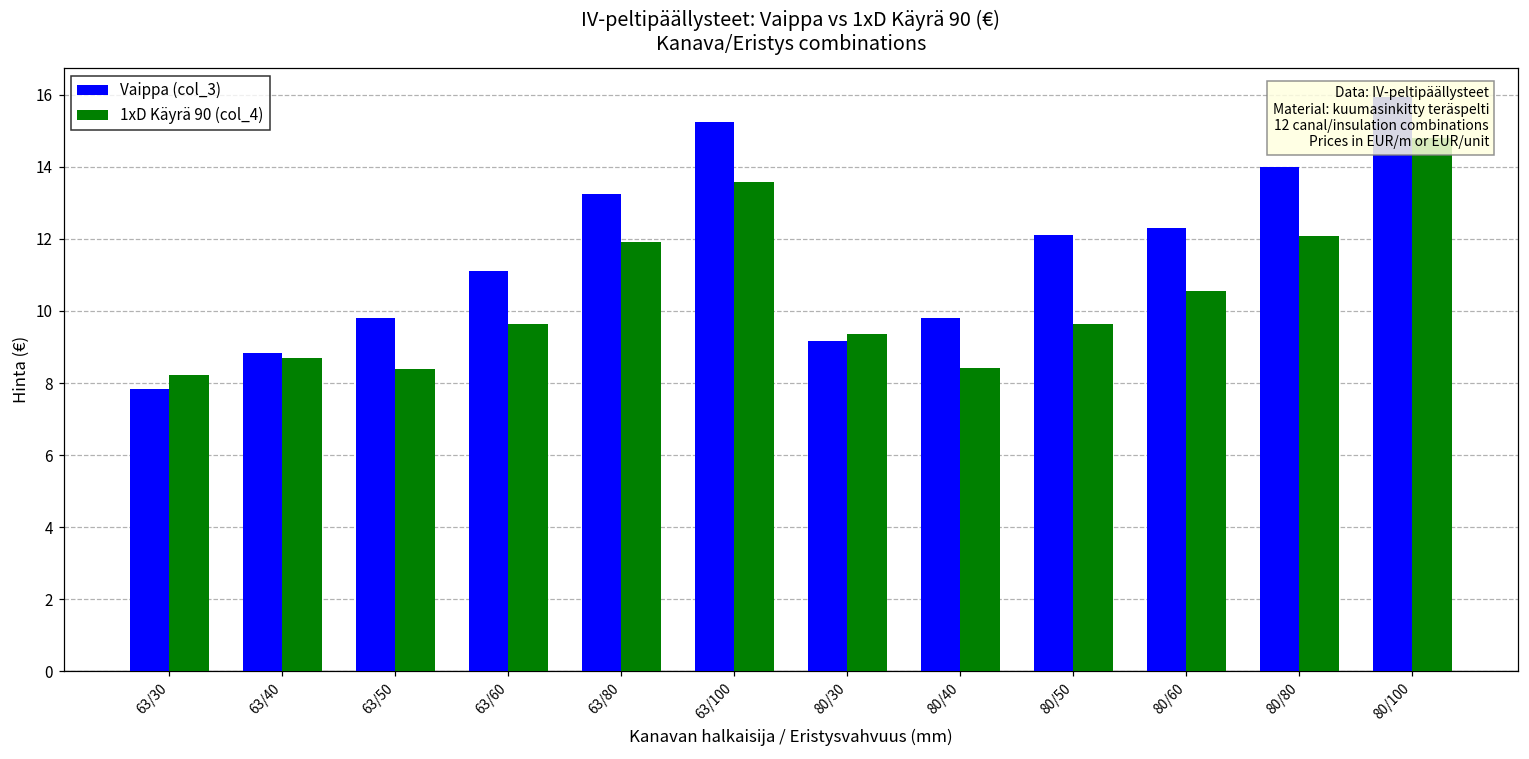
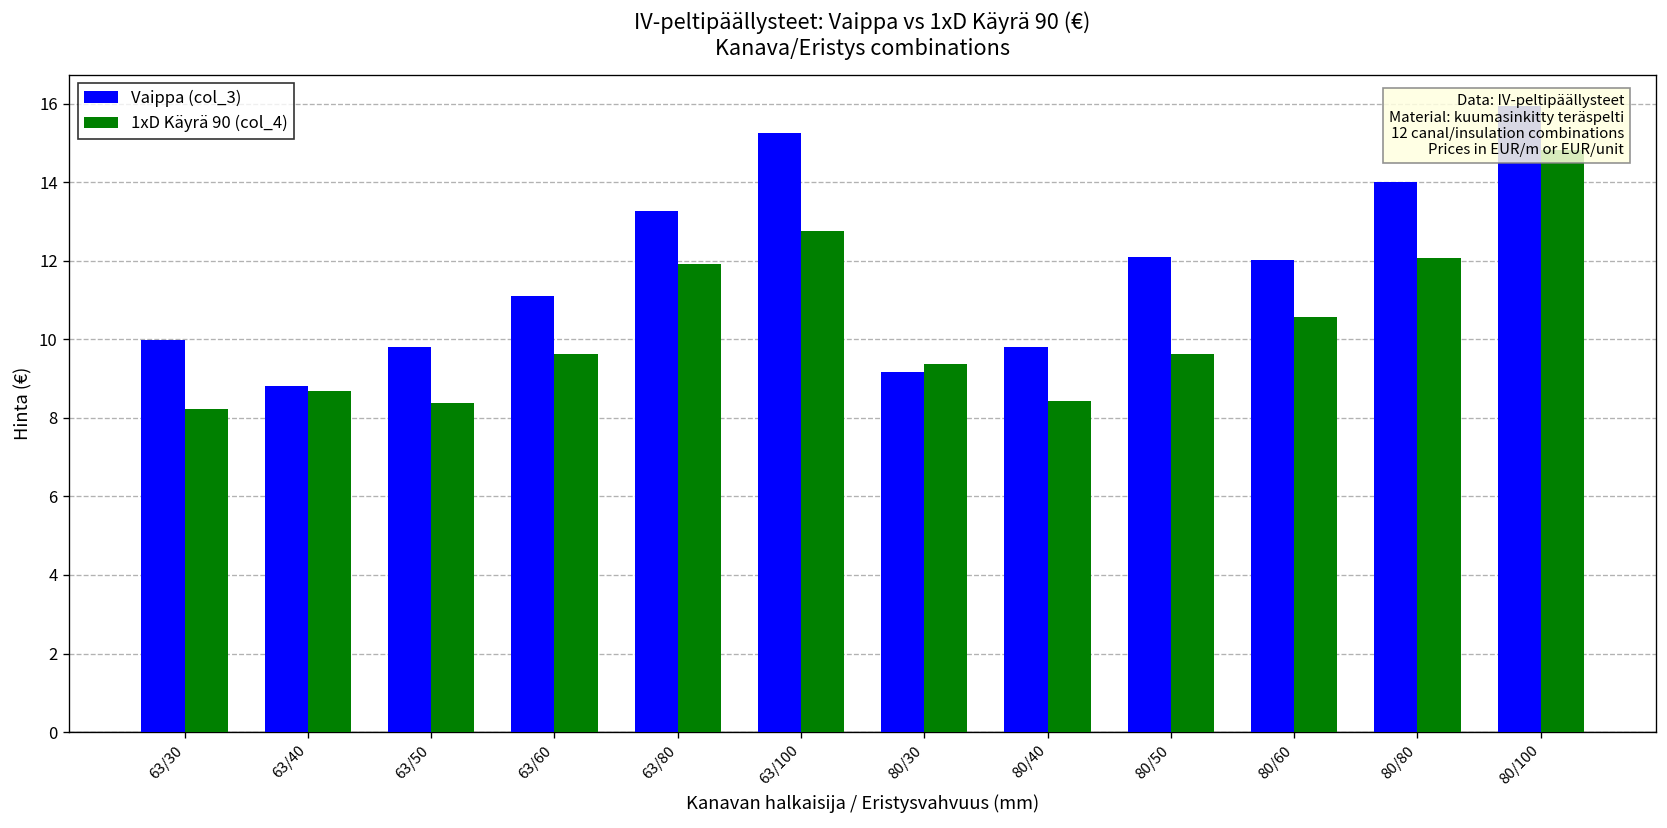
Vaippa (col_3), 63/30: 7.8 -> 10.0
1xD Käyrä 90 (col_4), 63/100: 13.6 -> 12.8
Vaippa (col_3), 80/60: 12.3 -> 12.0
